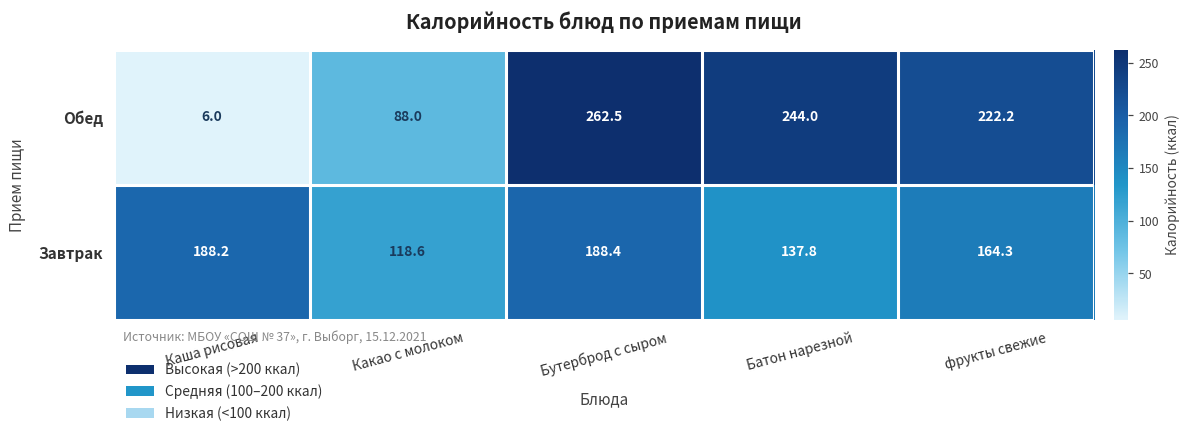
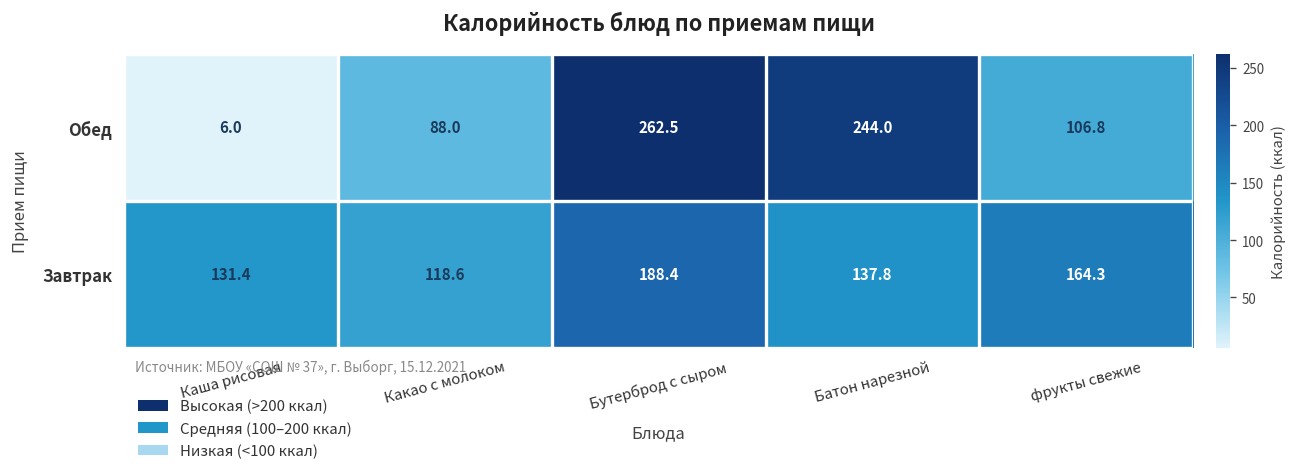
Обед, фрукты свежие: 222.2 -> 106.8
Завтрак, Каша рисовая: 188.2 -> 131.4
